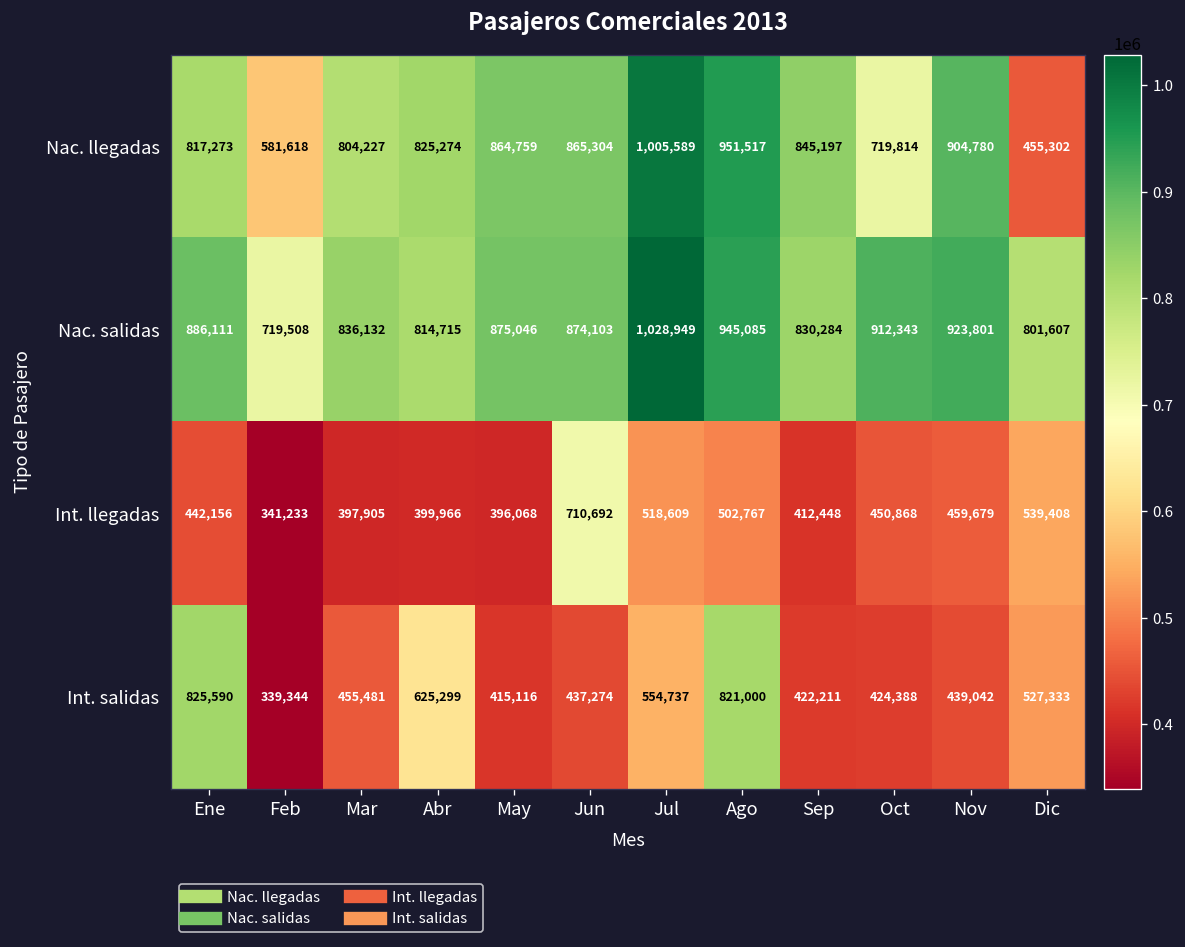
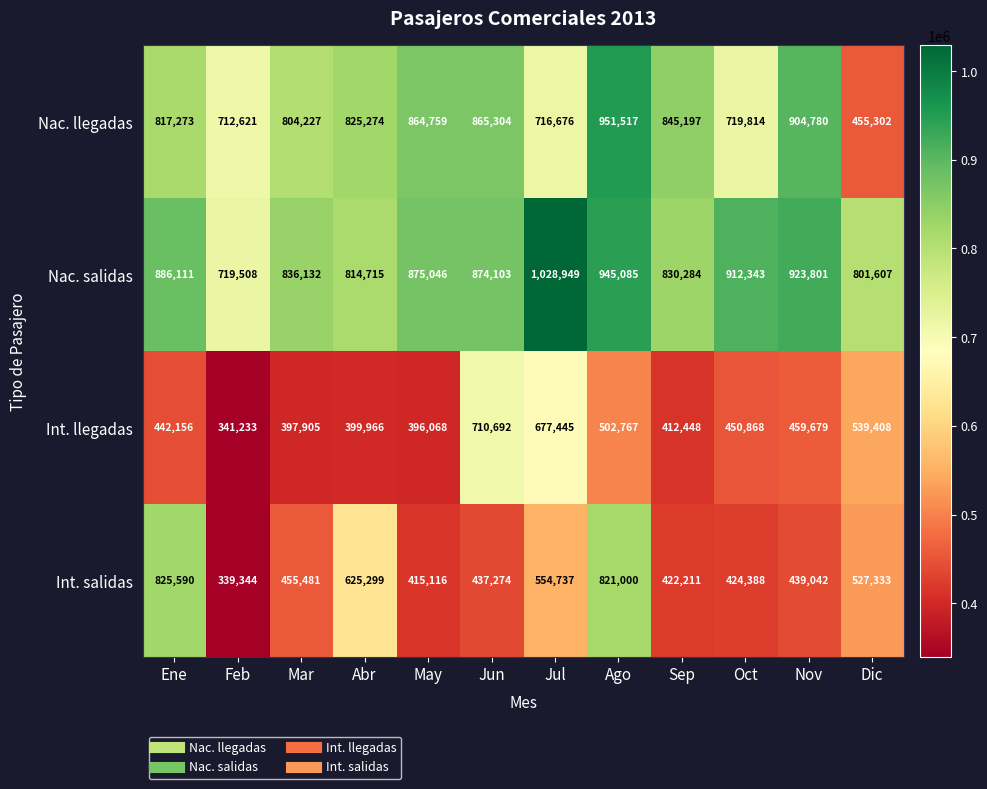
Nac. llegadas, Feb: 581,618 -> 712,621
Nac. llegadas, Jul: 1,005,589 -> 716,676
Int. llegadas, Jul: 518,609 -> 677,445
